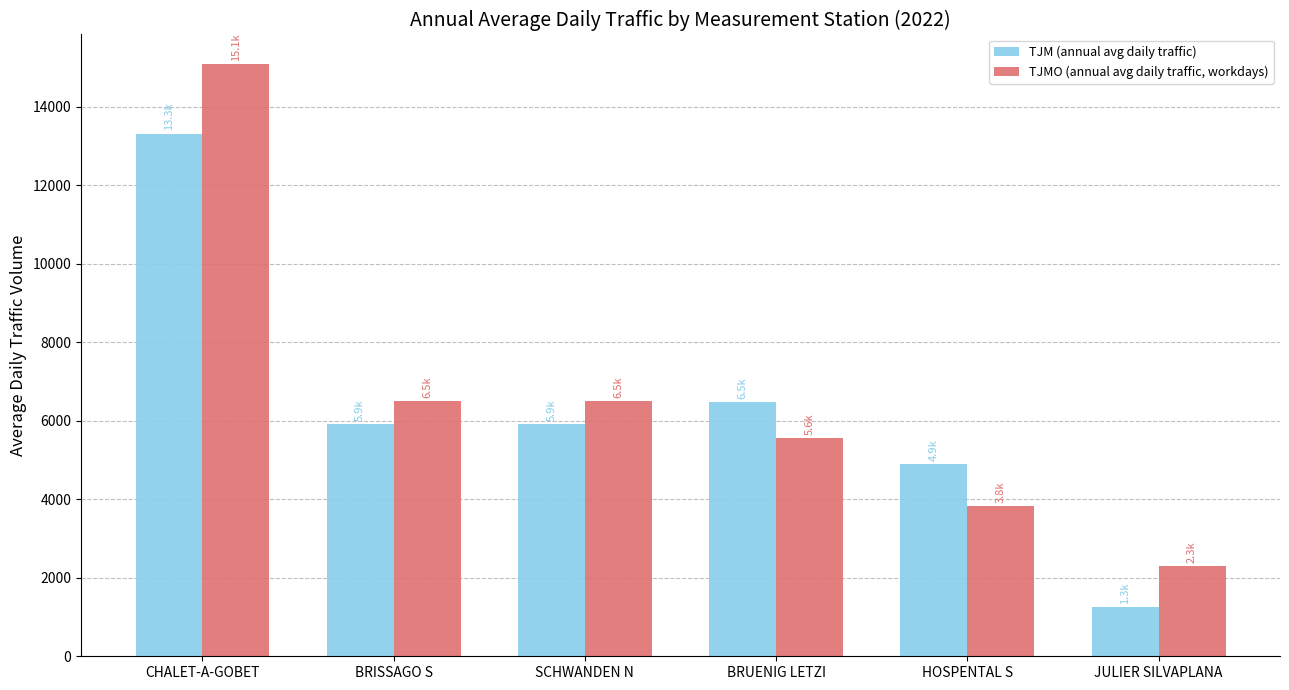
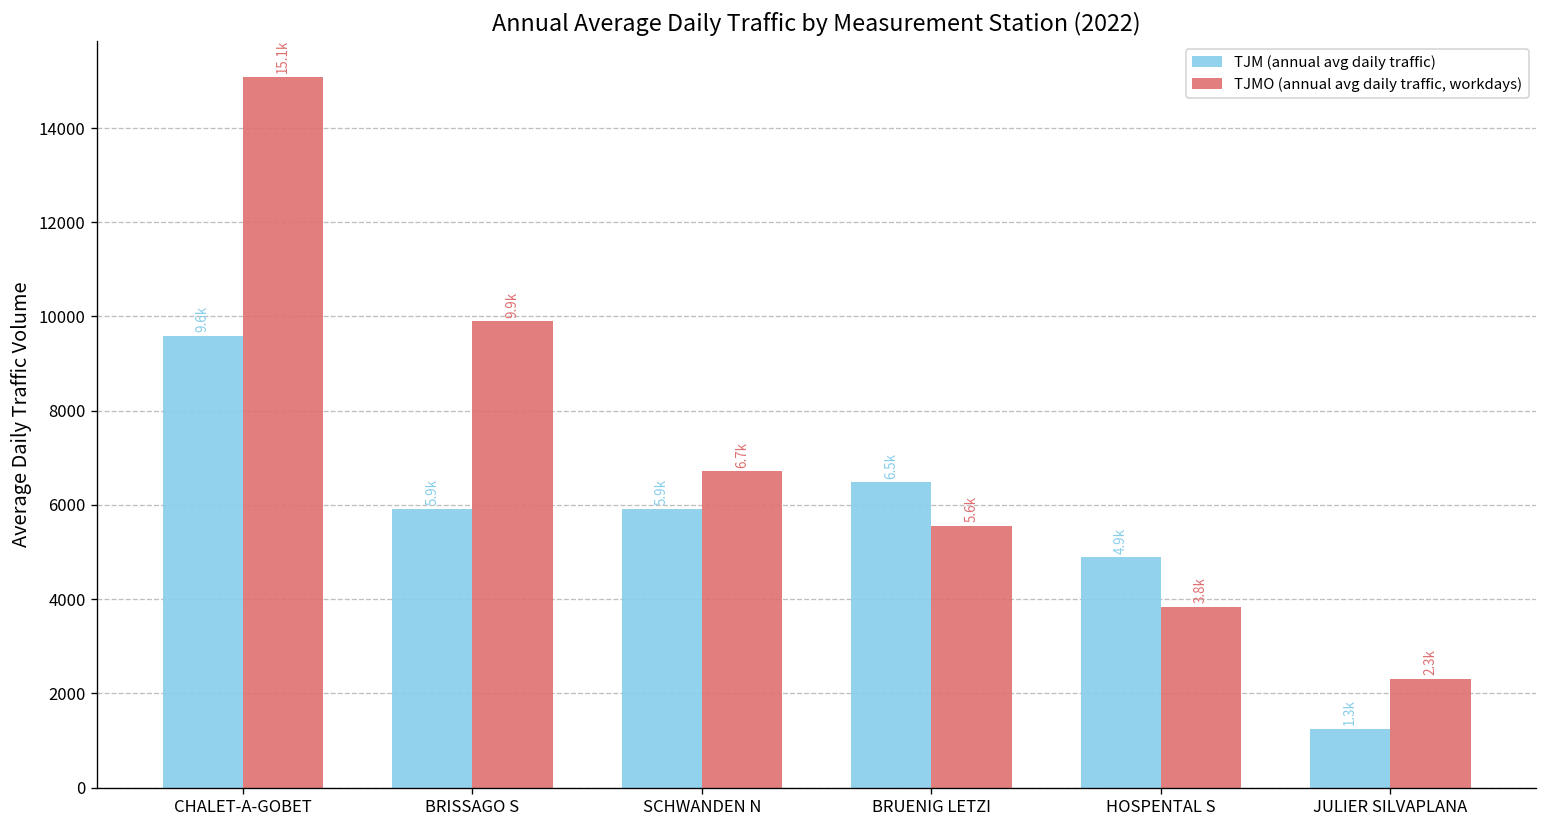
TJM (annual avg daily traffic), CHALET-A-GOBET: 13.3k -> 9.6k
TJMO (annual avg daily traffic, workdays), BRISSAGO S: 6.5k -> 9.9k
TJMO (annual avg daily traffic, workdays), SCHWANDEN N: 6.5k -> 6.7k
